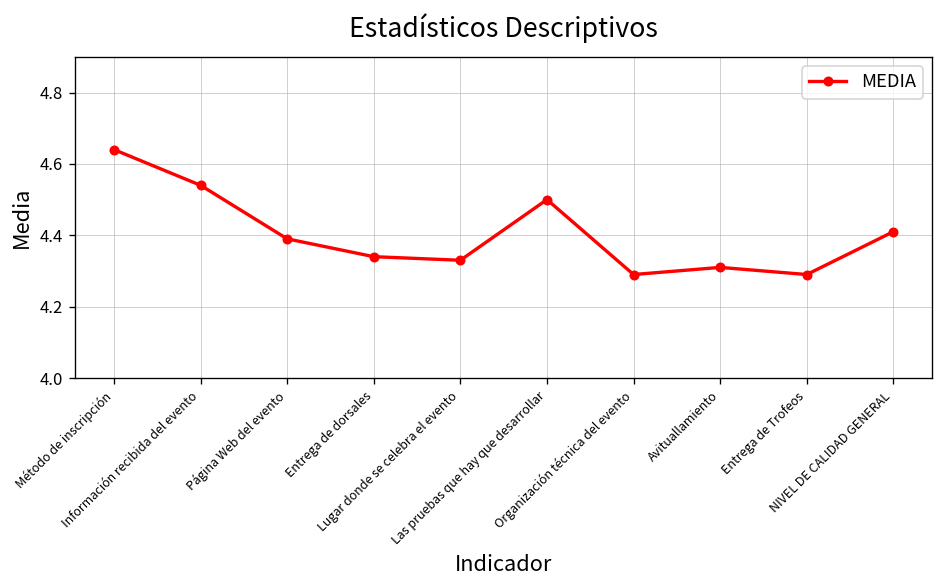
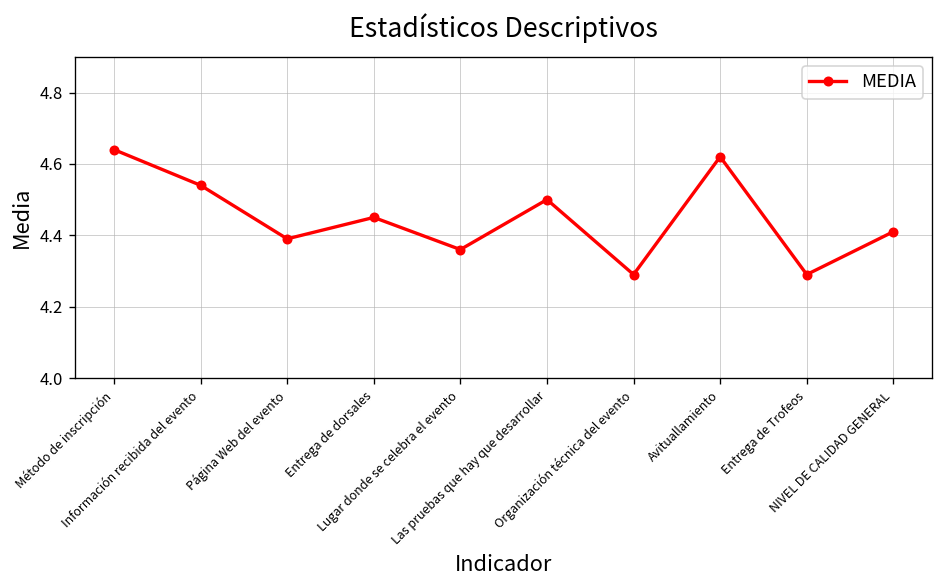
Entrega de dorsales: 4.34 -> 4.45
Lugar donde se celebra el evento: 4.33 -> 4.36
Avituallamiento: 4.31 -> 4.62
